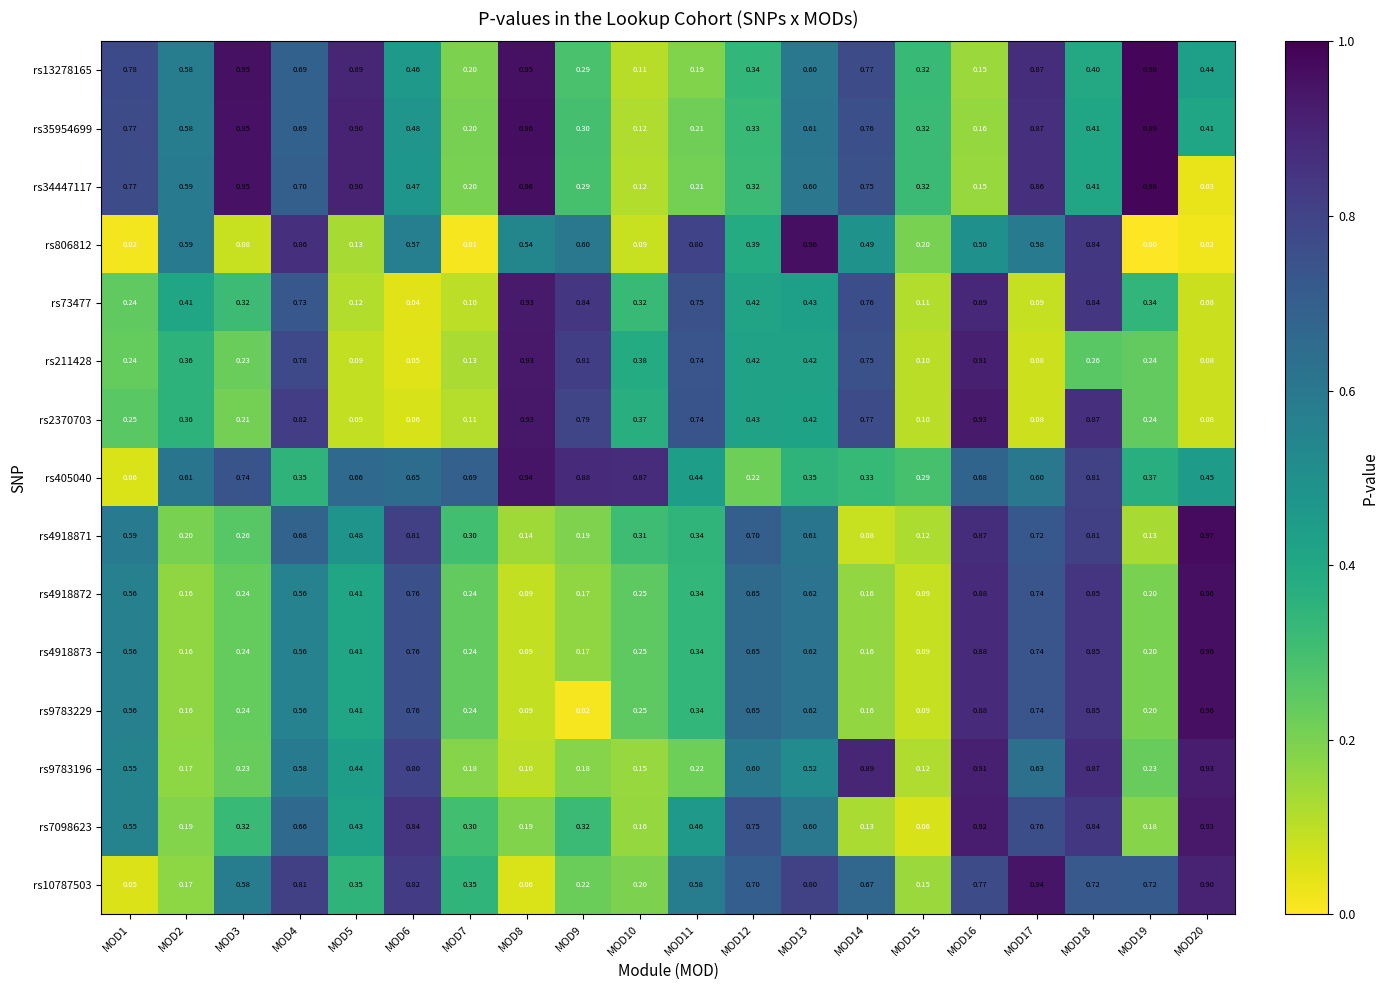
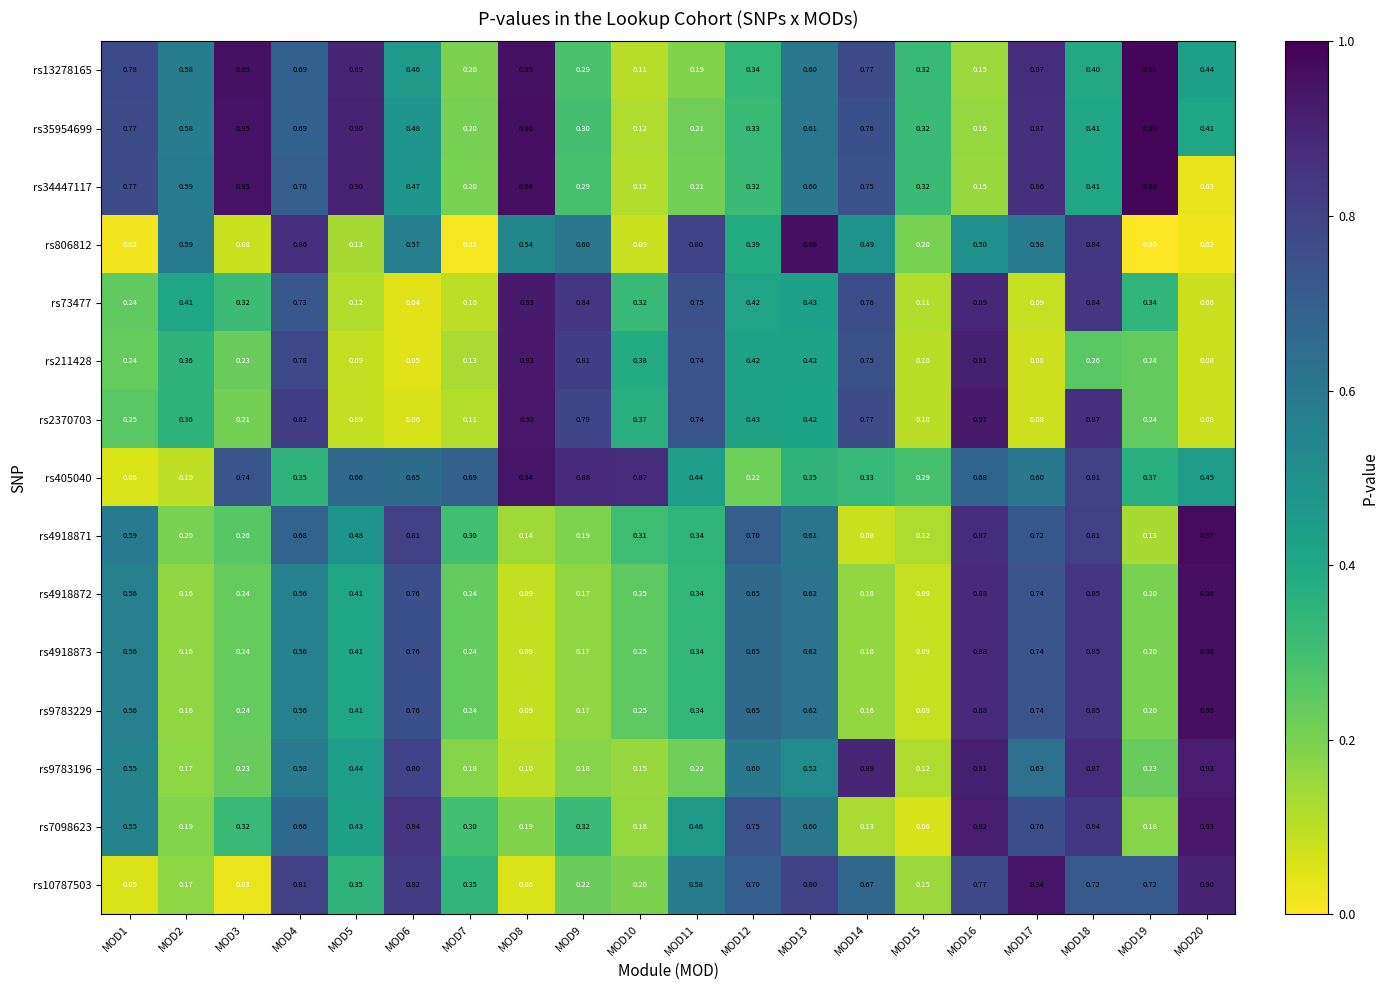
rs405040, MOD2: 0.61 -> 0.10
rs9783229, MOD9: 0.02 -> 0.17
rs10787503, MOD3: 0.58 -> 0.03
